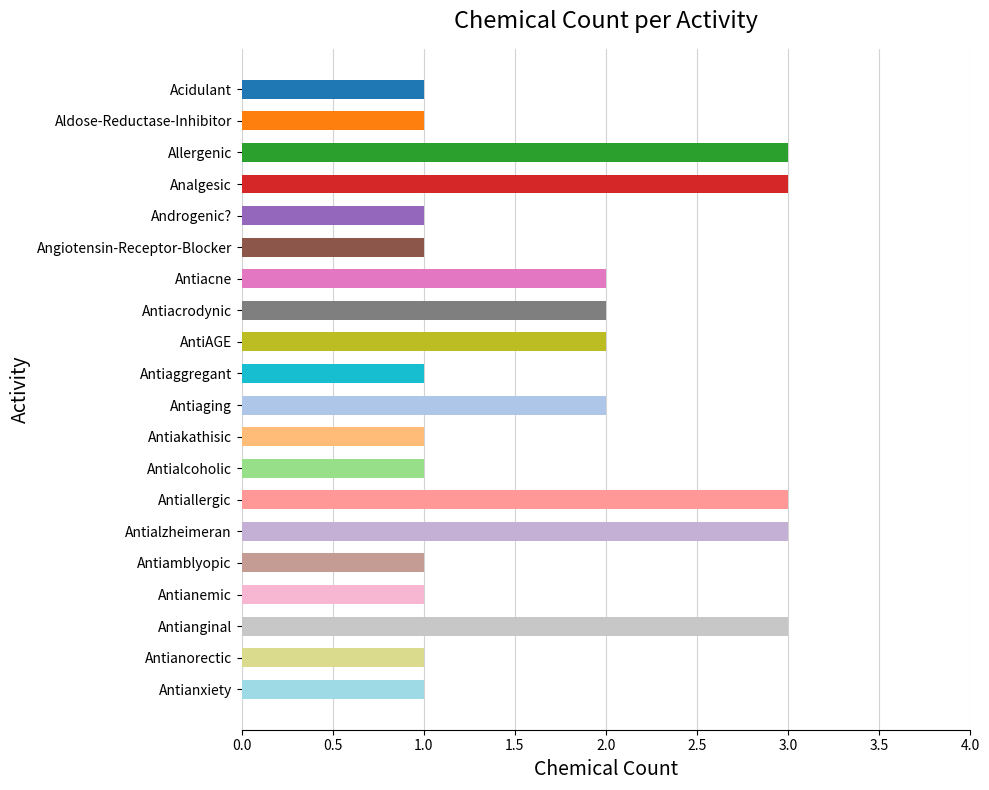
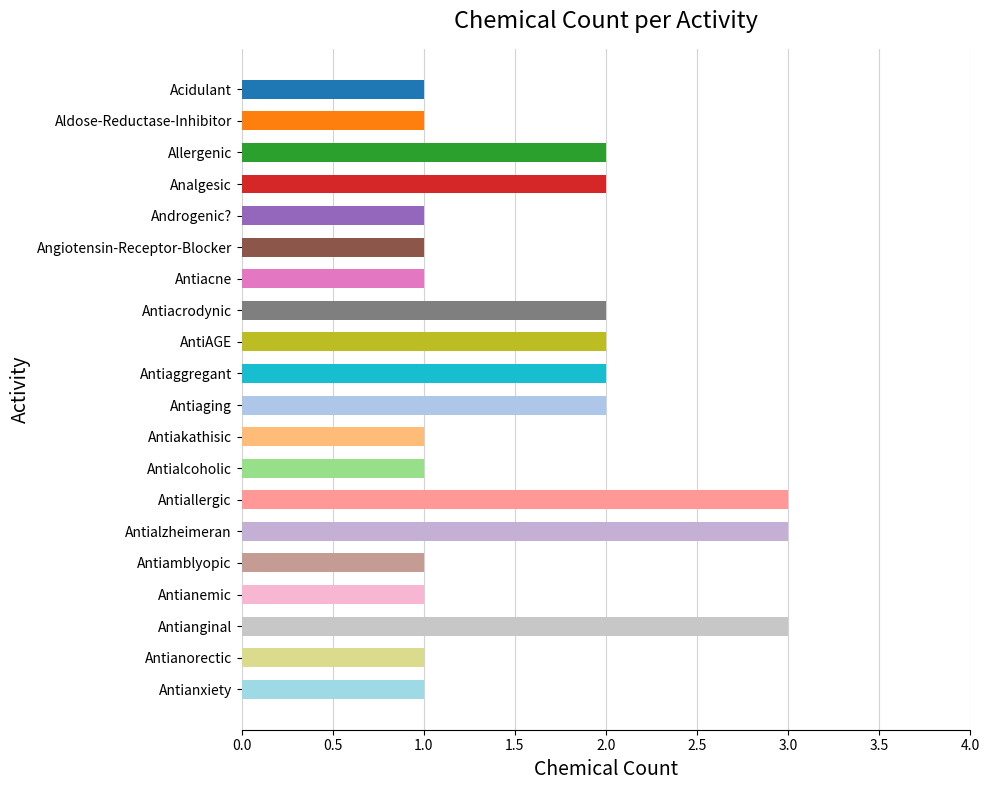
Allergenic: 3 -> 2
Analgesic: 3 -> 2
Antiacne: 2 -> 1
Antiaggregant: 1 -> 2
